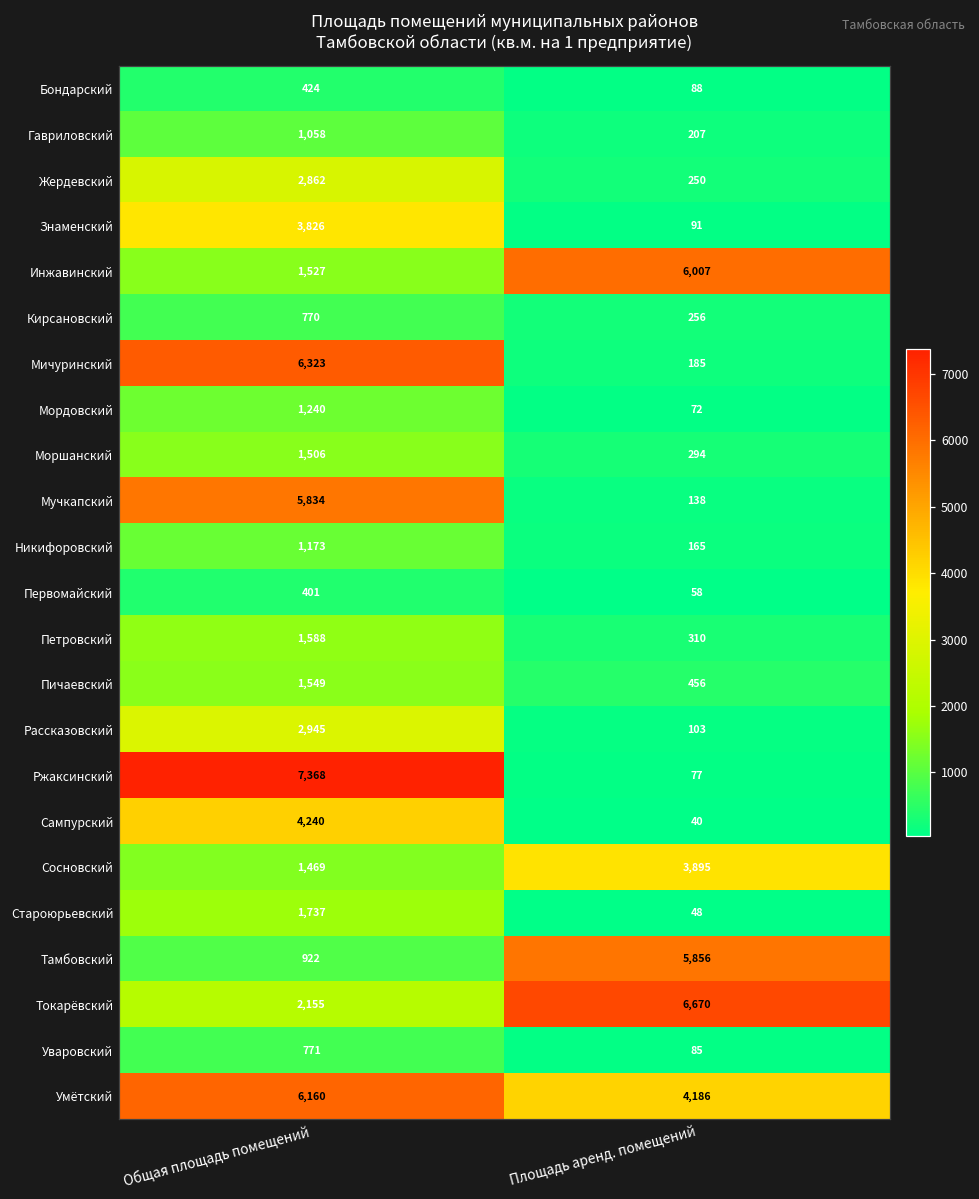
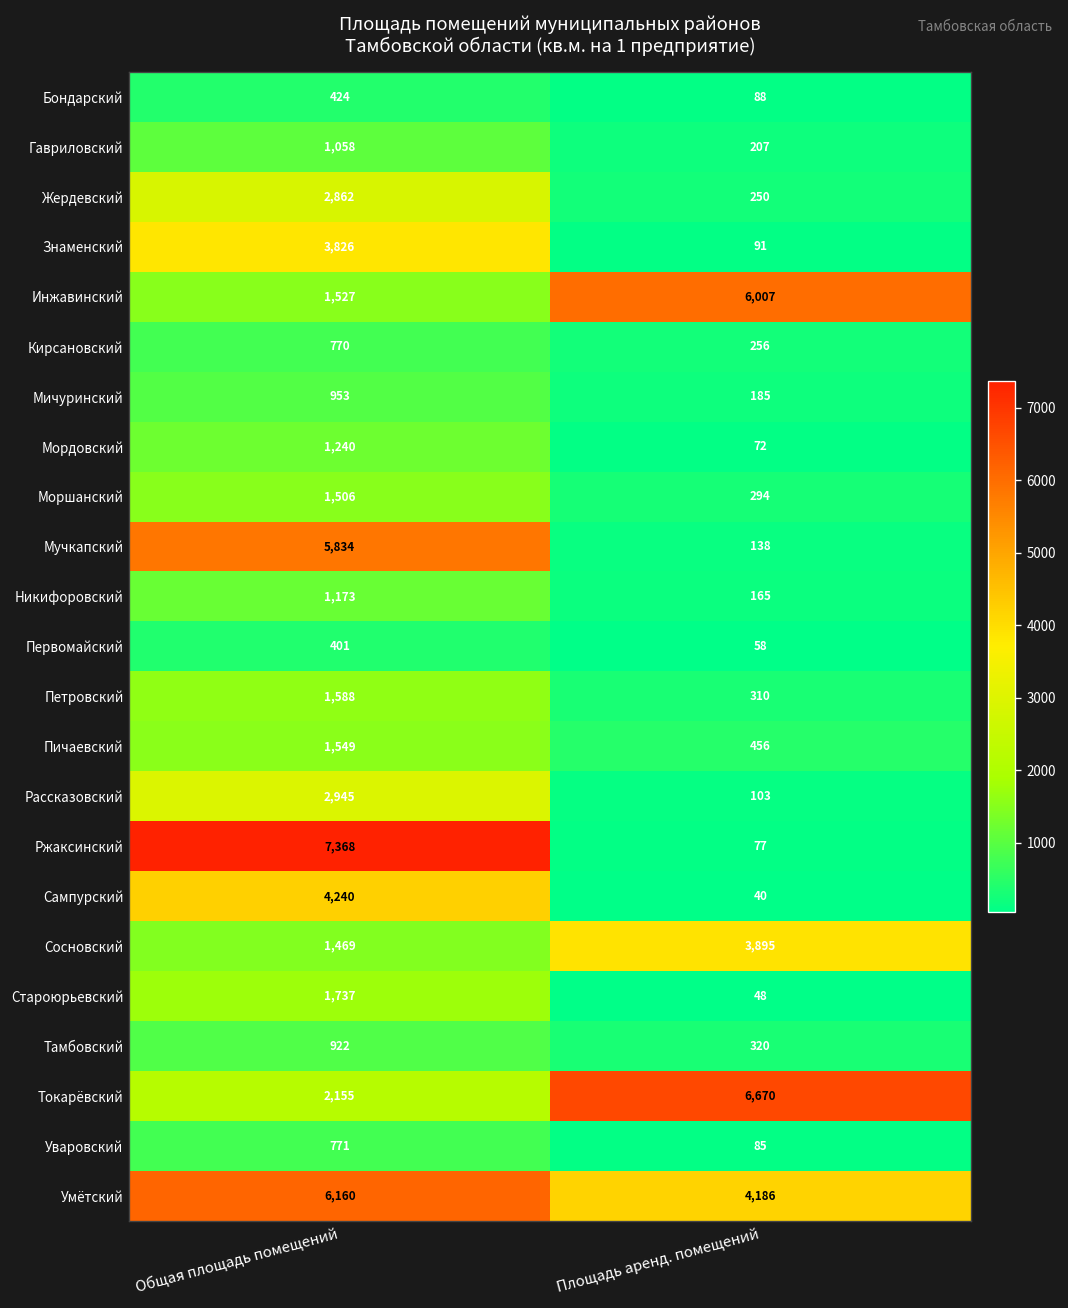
Мичуринский, Общая площадь помещений: 6,323 -> 953
Тамбовский, Площадь аренд. помещений: 5,856 -> 320
